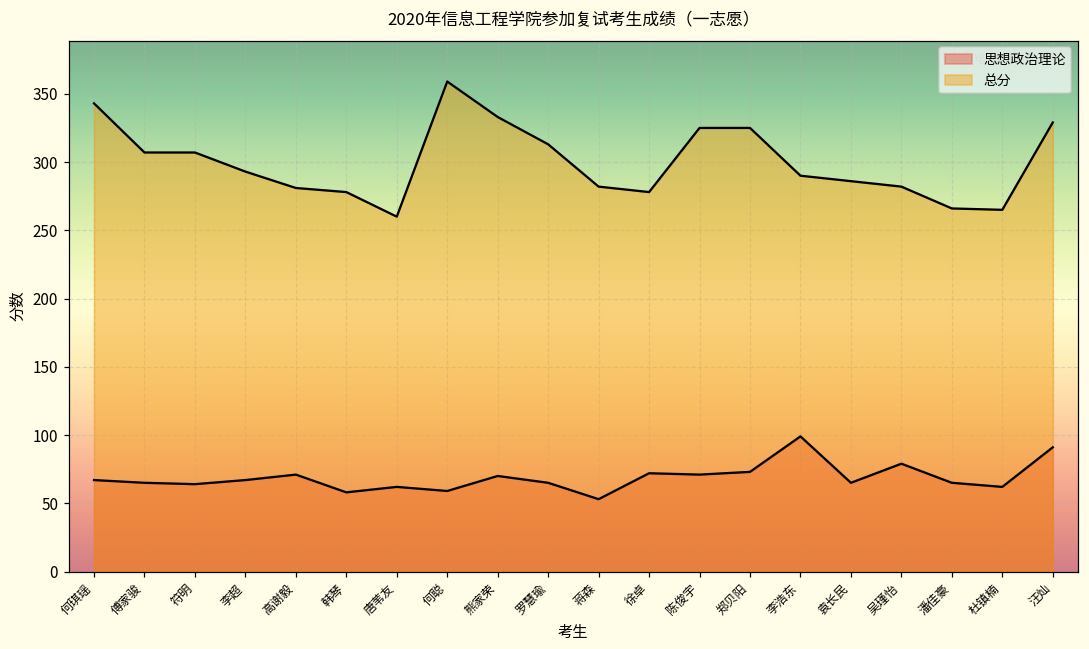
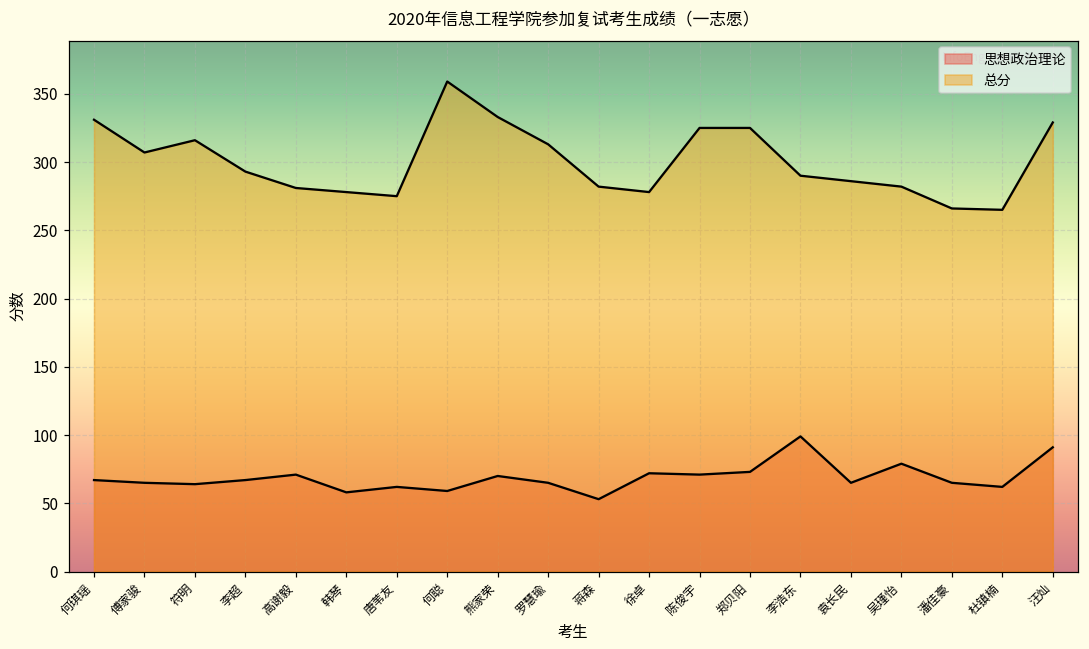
总分, 何琪瑶: 343 -> 331
总分, 符明: 307 -> 316
总分, 唐苇友: 260 -> 275
